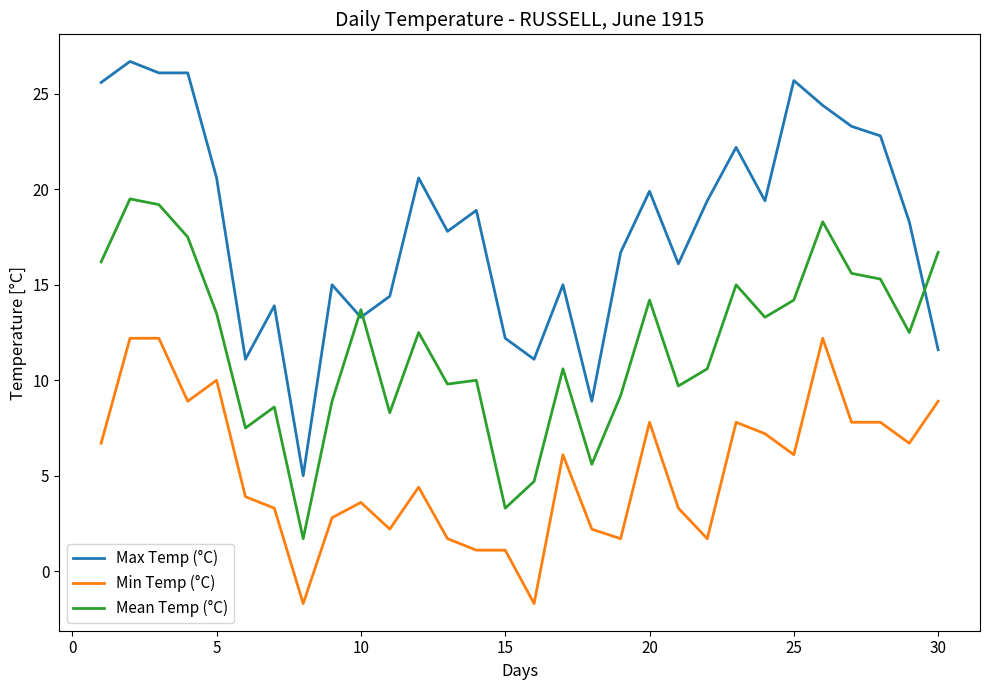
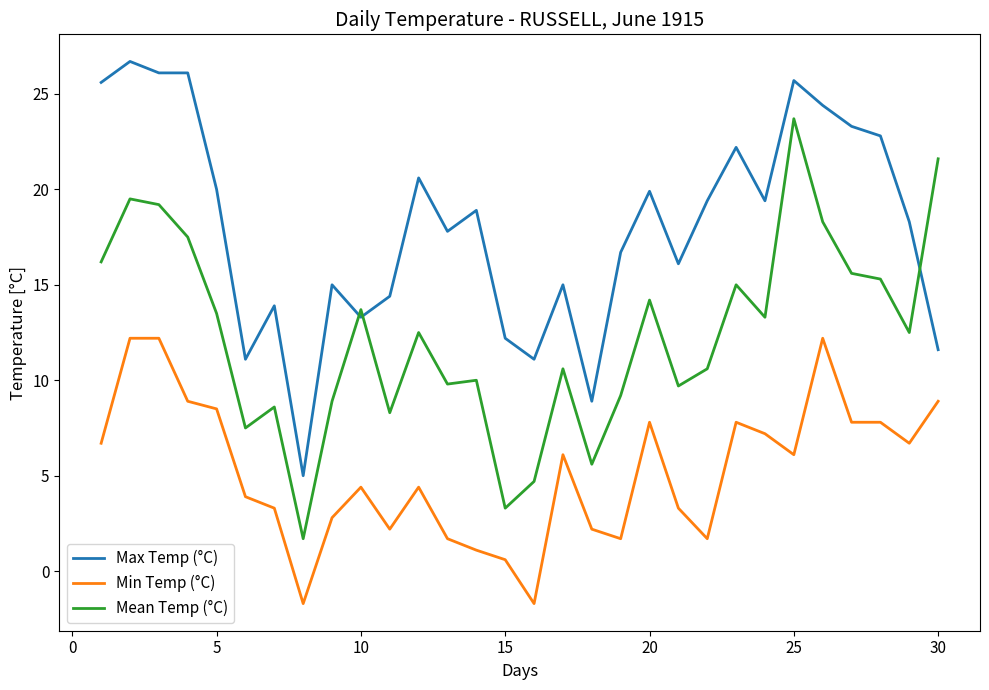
Max Temp (°C), 5: 20.6 -> 20.0
Min Temp (°C), 5: 10.0 -> 8.5
Min Temp (°C), 10: 3.6 -> 4.4
Min Temp (°C), 15: 1.1 -> 0.6
Mean Temp (°C), 25: 14.2 -> 23.7
Mean Temp (°C), 30: 16.7 -> 21.6
